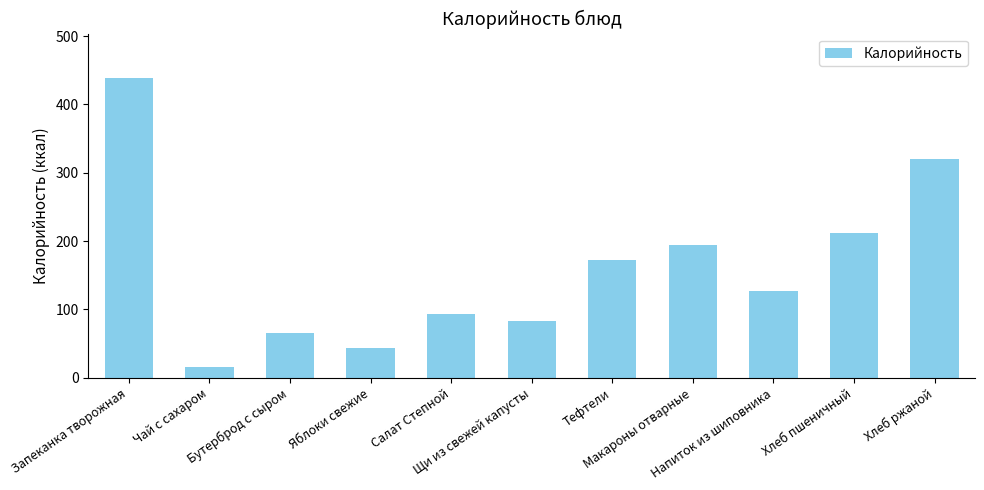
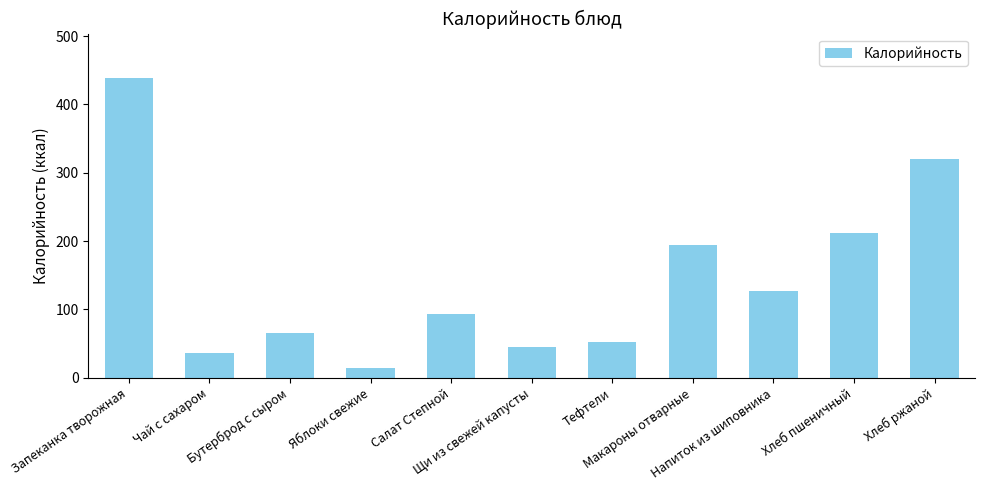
Чай с сахаром: 20 -> 40
Яблоки свежие: 40 -> 20
Щи из свежей капусты: 80 -> 50
Тефтели: 170 -> 50
